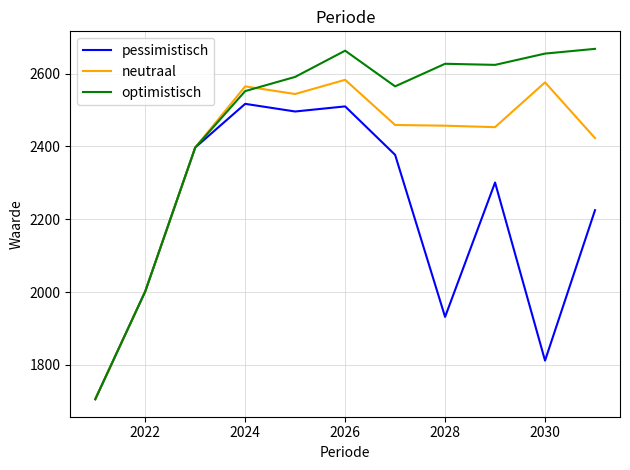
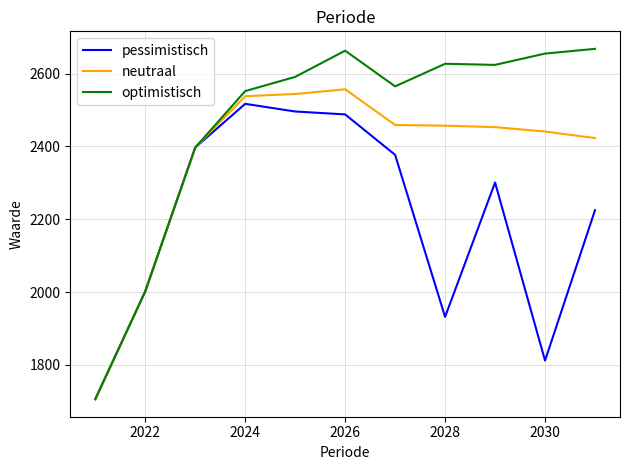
neutraal, 2024: 2570 -> 2540
pessimistisch, 2026: 2510 -> 2490
neutraal, 2026: 2580 -> 2560
neutraal, 2030: 2580 -> 2440
